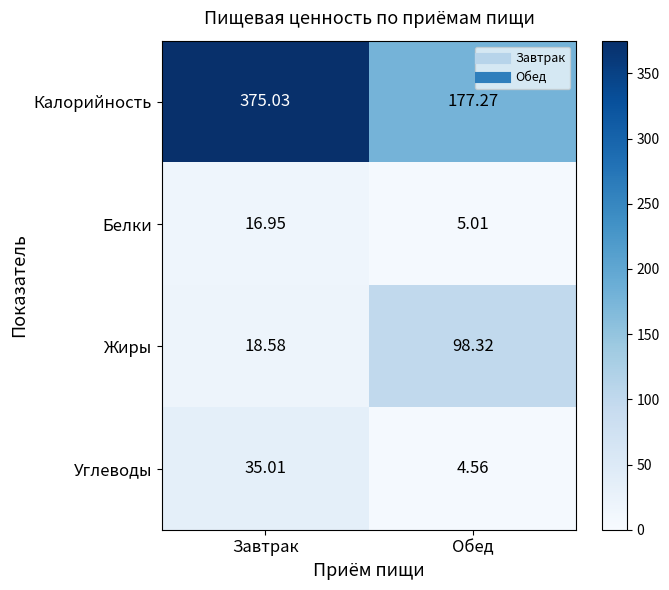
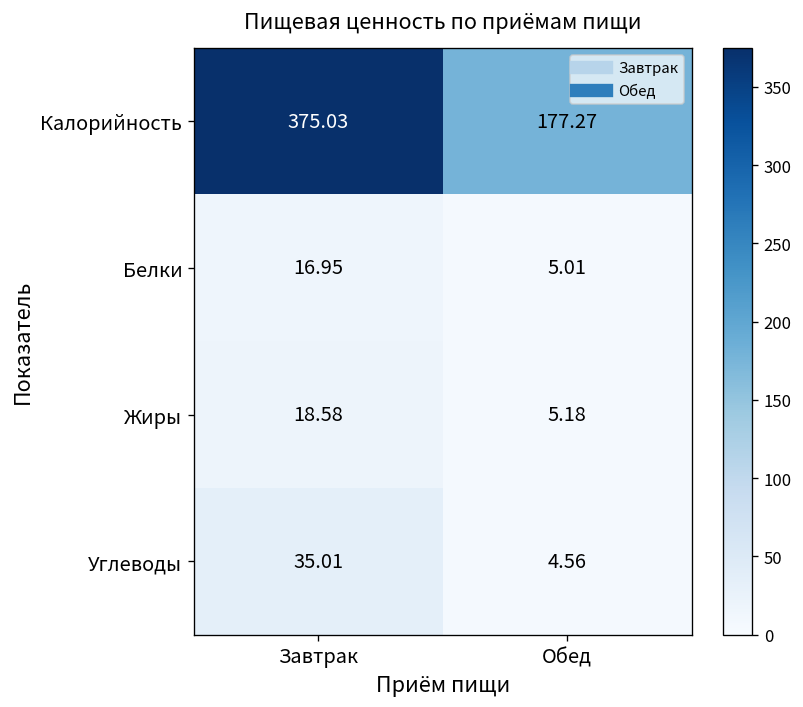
Жиры, Обед: 98.32 -> 5.18
